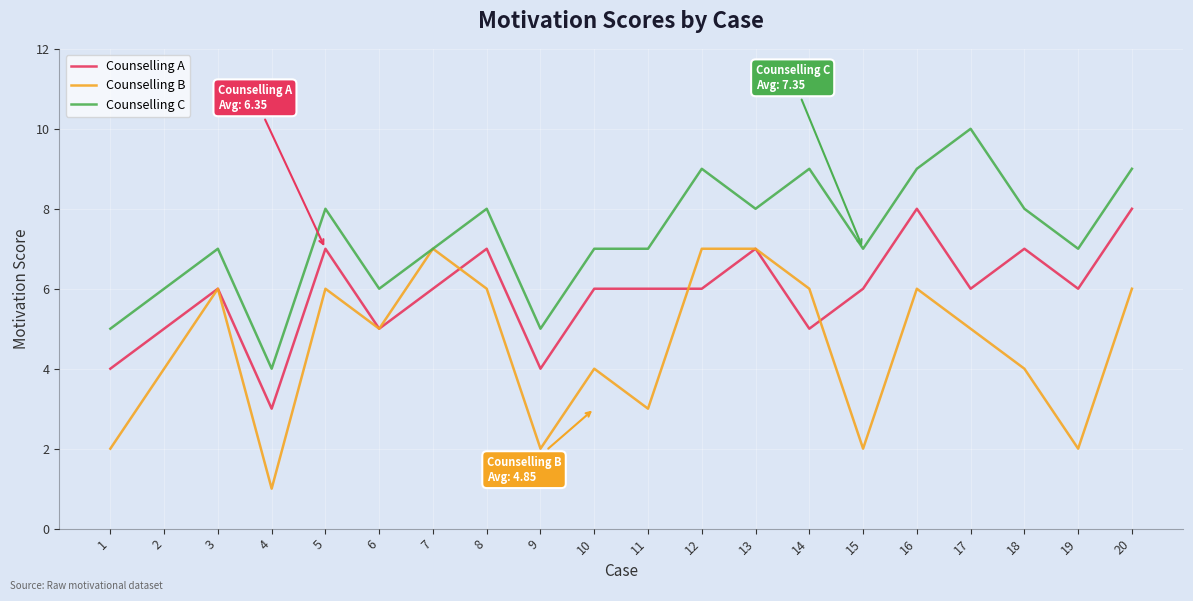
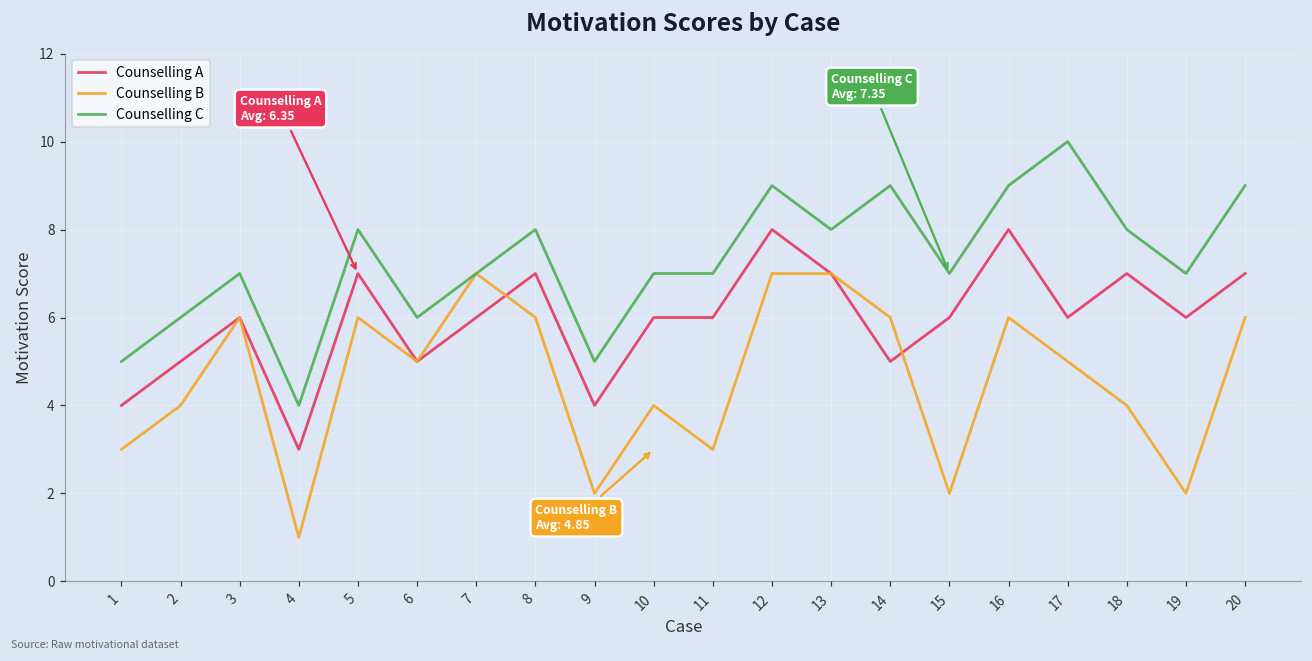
Counselling B, 1: 2 -> 3
Counselling A, 12: 6 -> 8
Counselling A, 20: 8 -> 7
